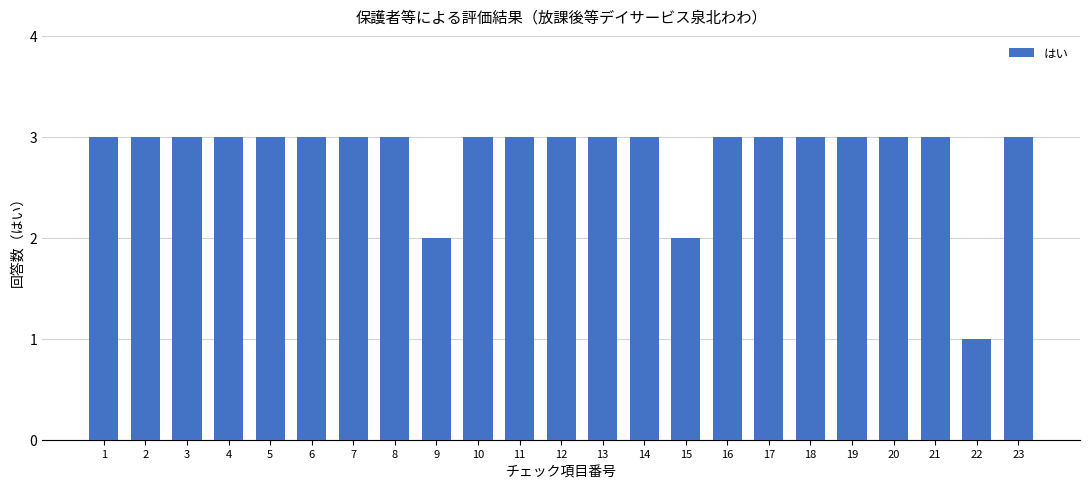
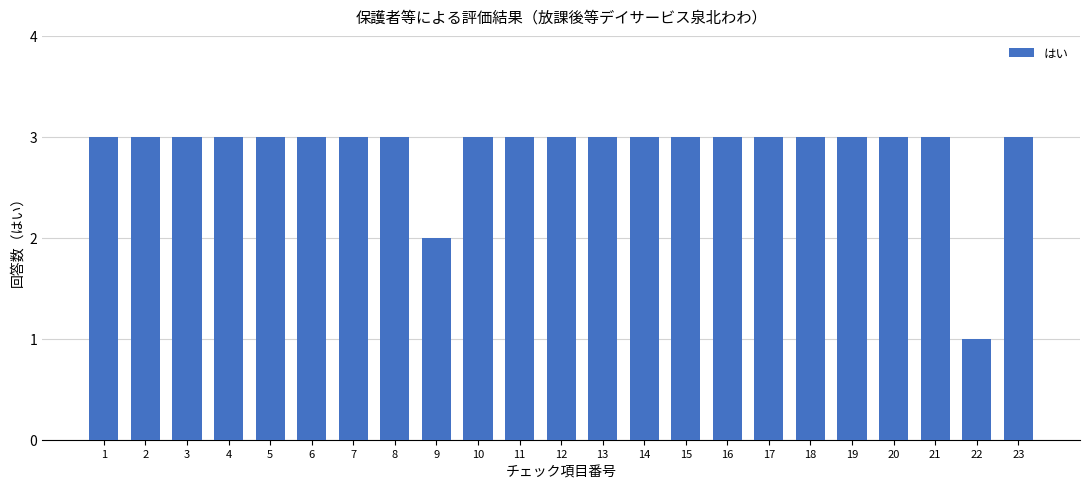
15: 2 -> 3
